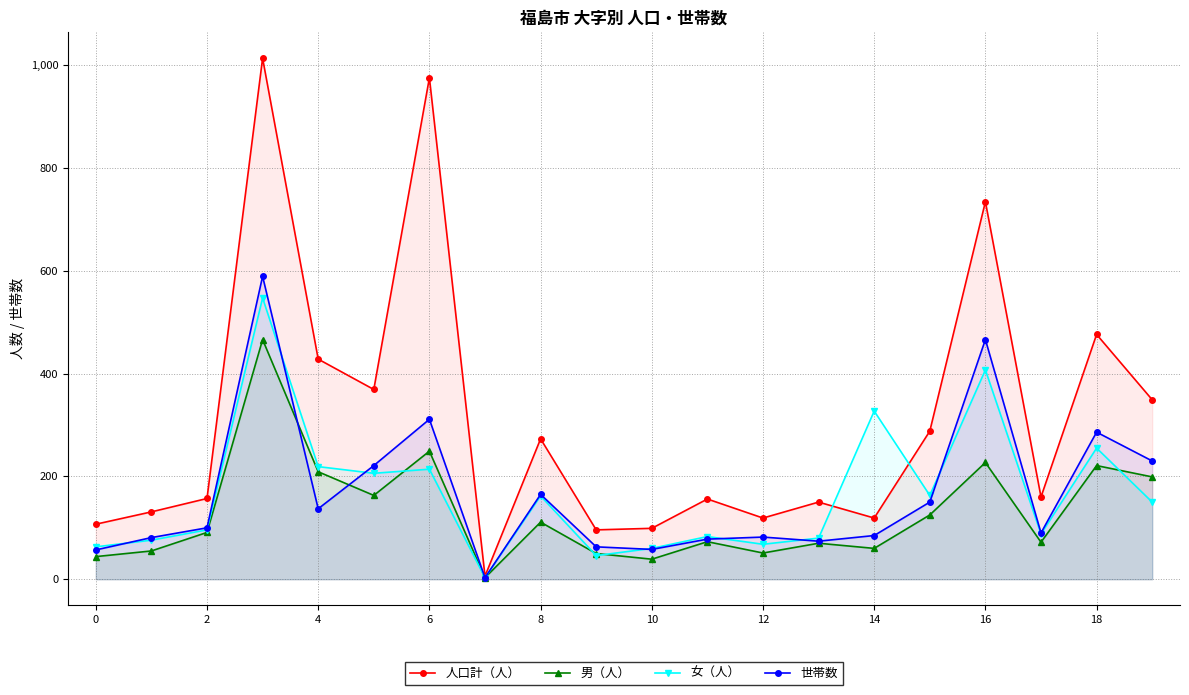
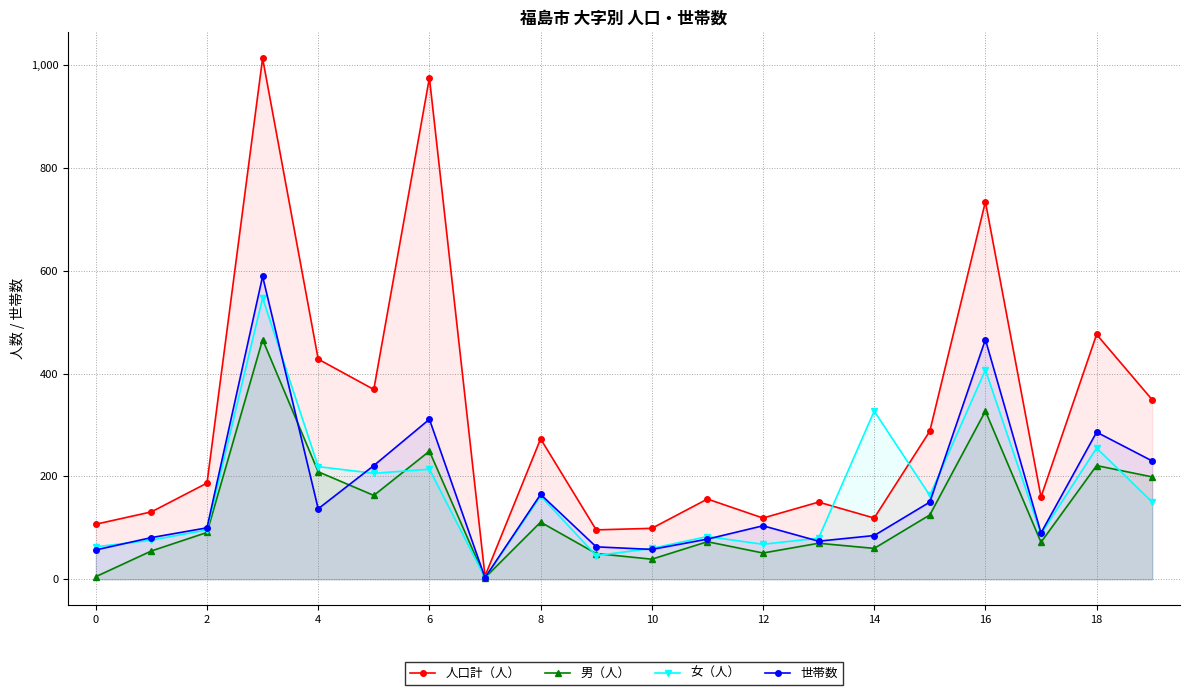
男（人）, 0: 40 -> 10
人口計（人）, 2: 160 -> 190
世帯数, 12: 80 -> 100
男（人）, 16: 230 -> 330
